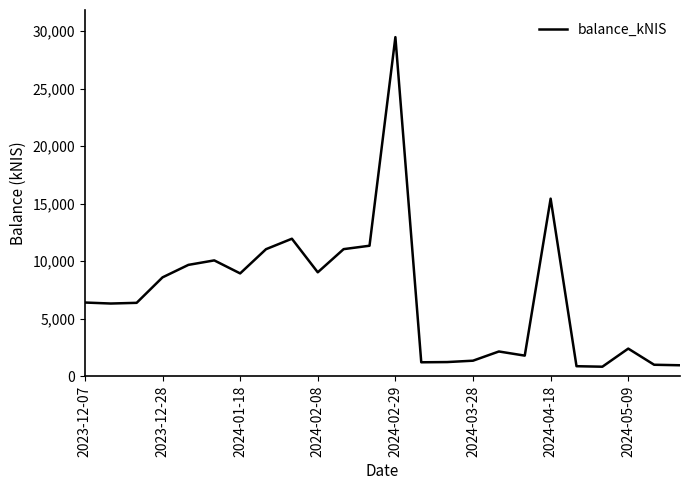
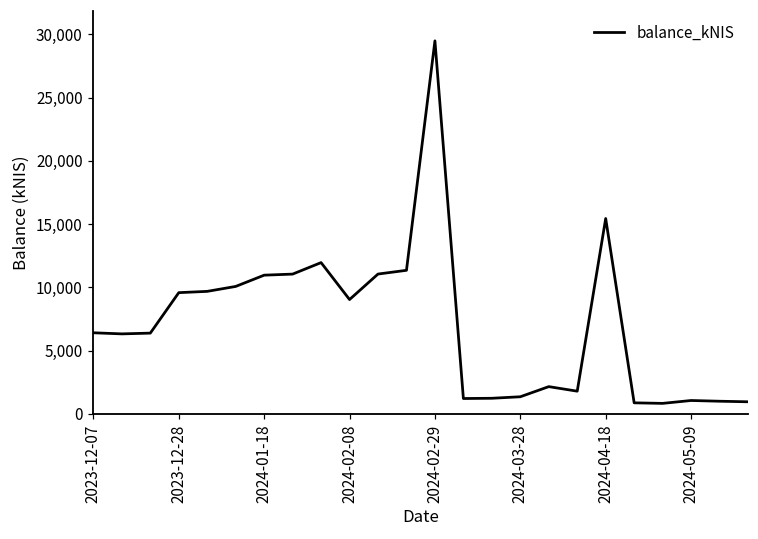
2023-12-28: 8,600 -> 9,600
2024-01-18: 8,900 -> 11,000
2024-05-09: 2,400 -> 1,100
